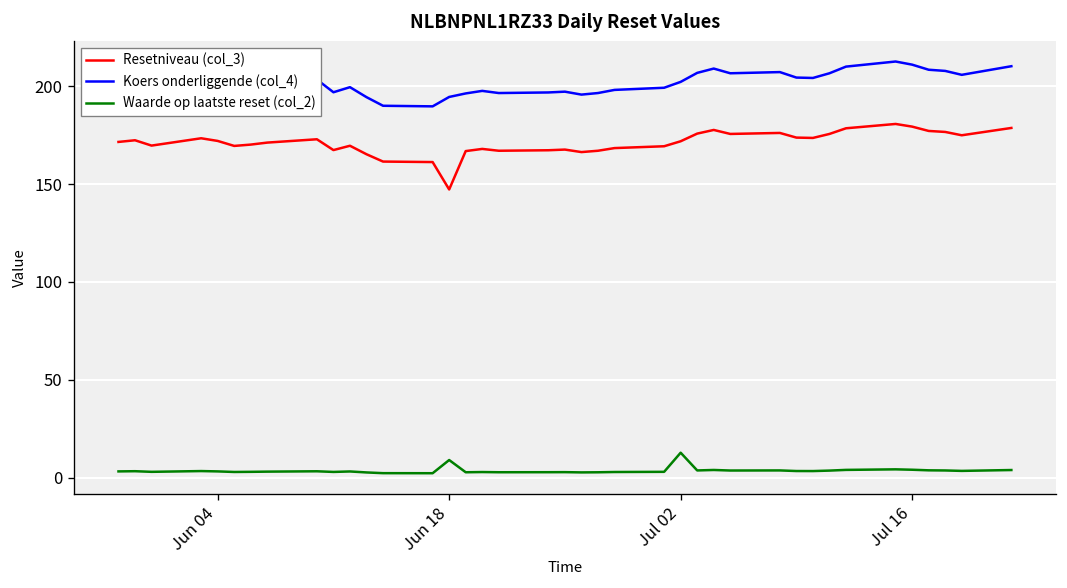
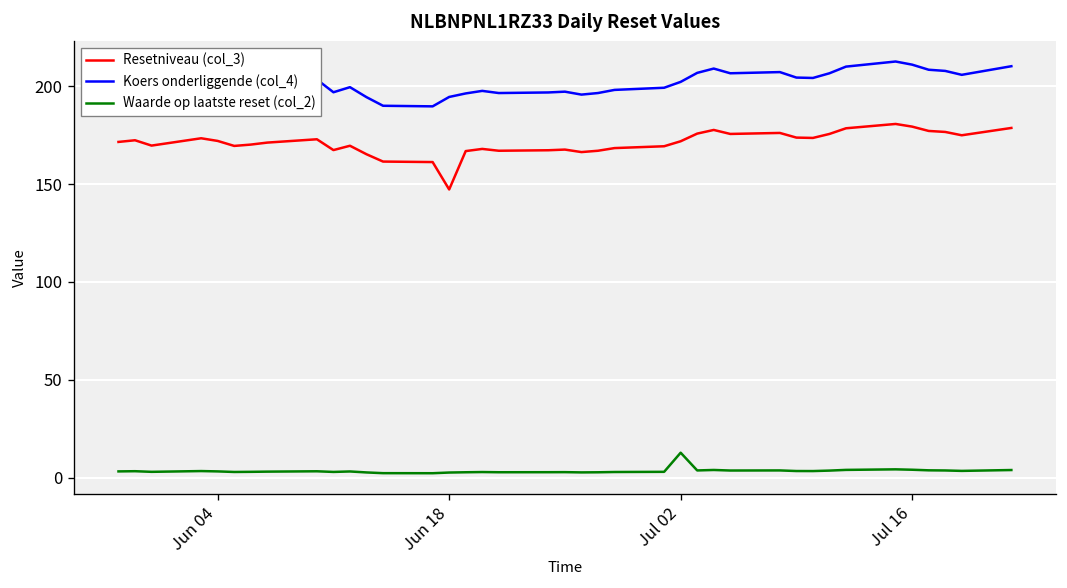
Waarde op laatste reset (col_2), Jun 18: 9 -> 3
